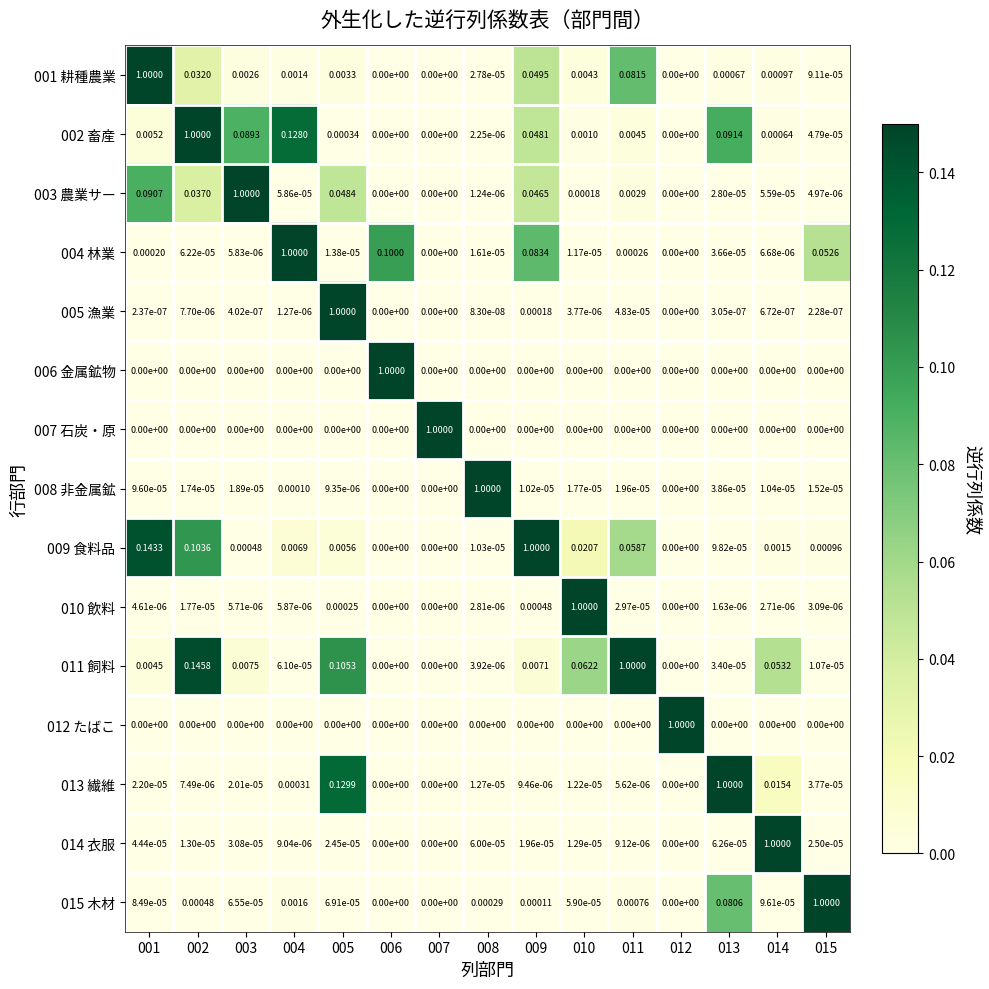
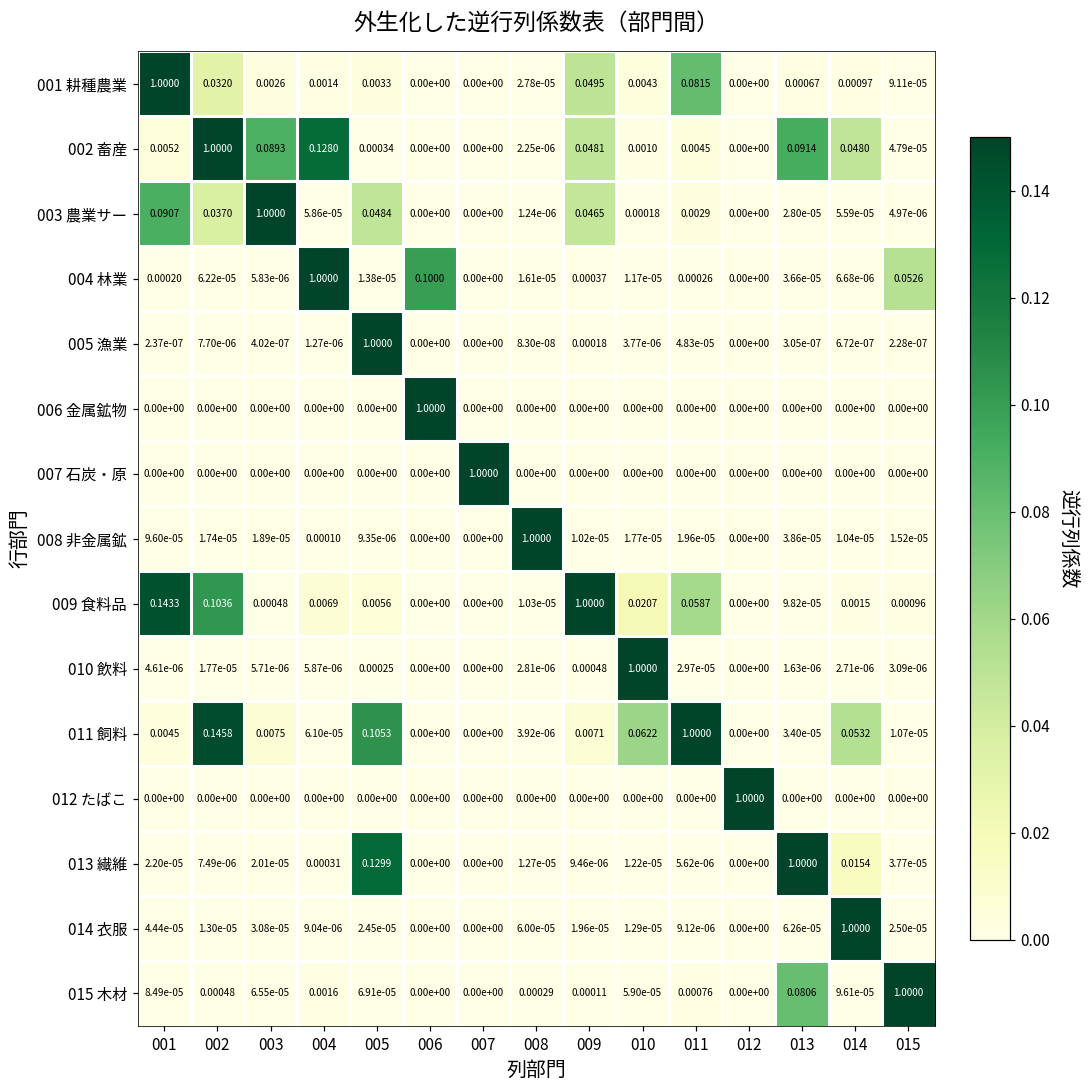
002 畜産, 014: 0.00064 -> 0.0480
004 林業, 009: 0.0834 -> 0.00037
